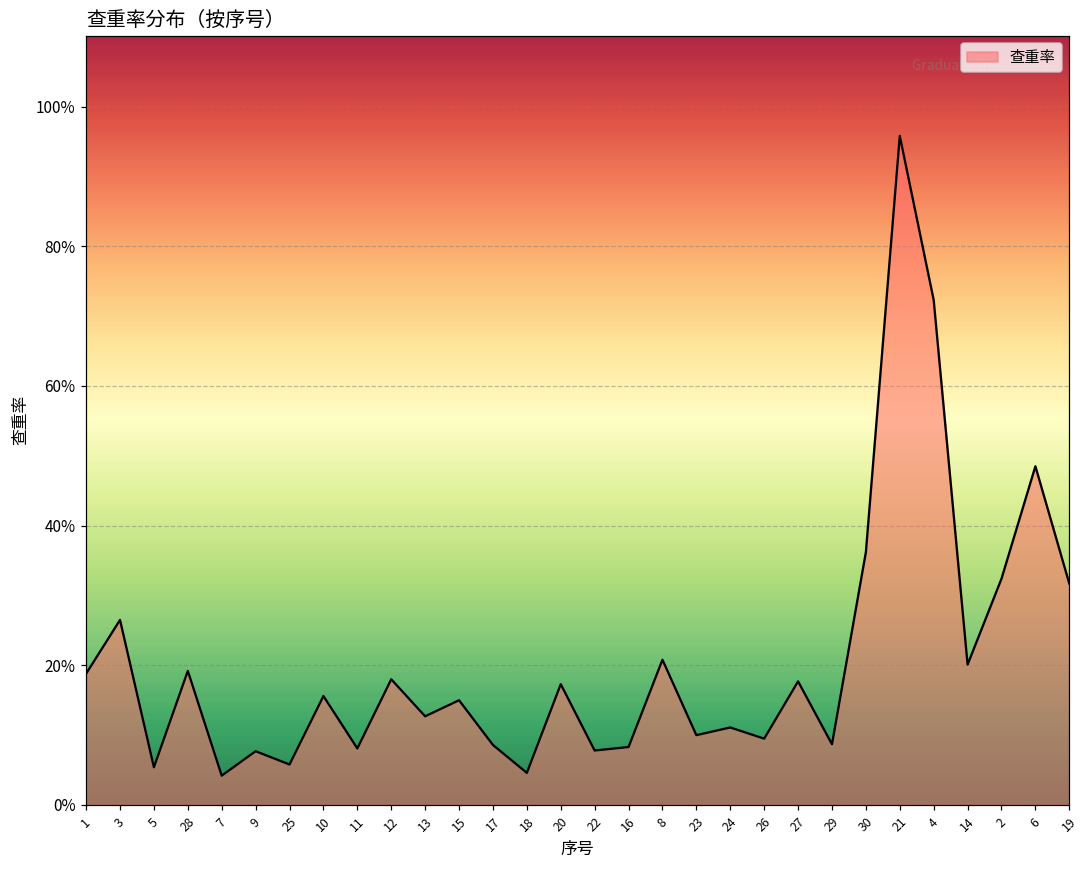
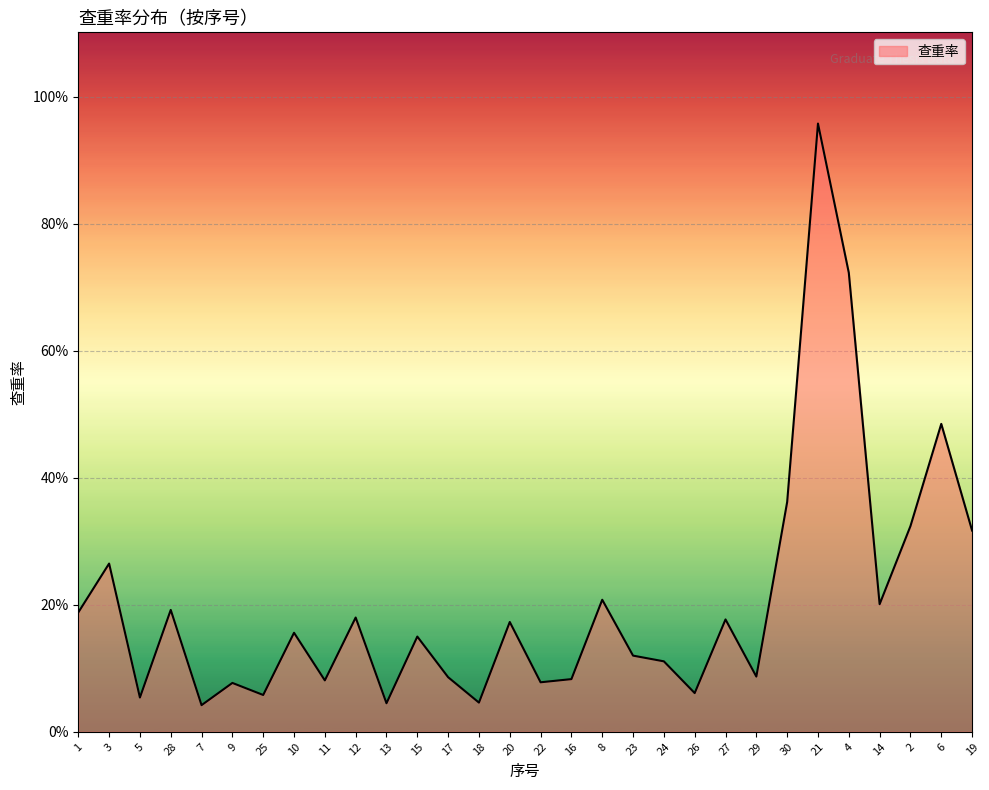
13: 13% -> 5%
23: 10% -> 12%
26: 10% -> 6%
